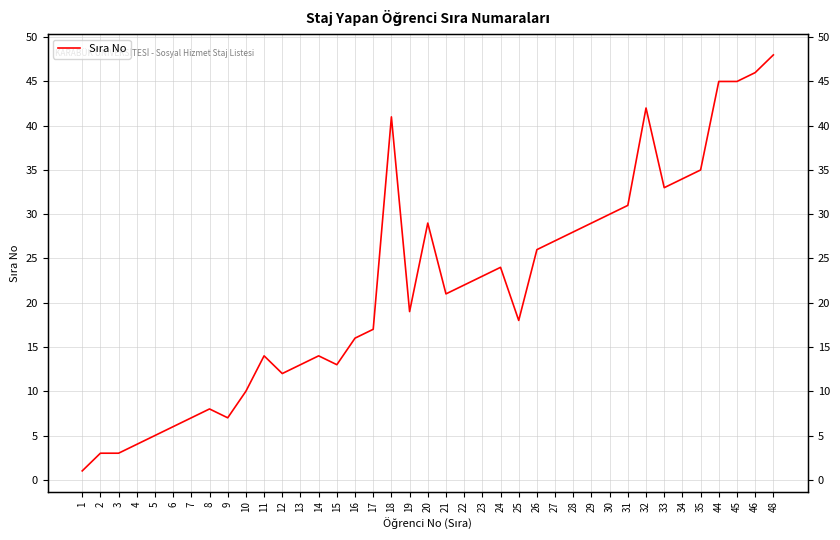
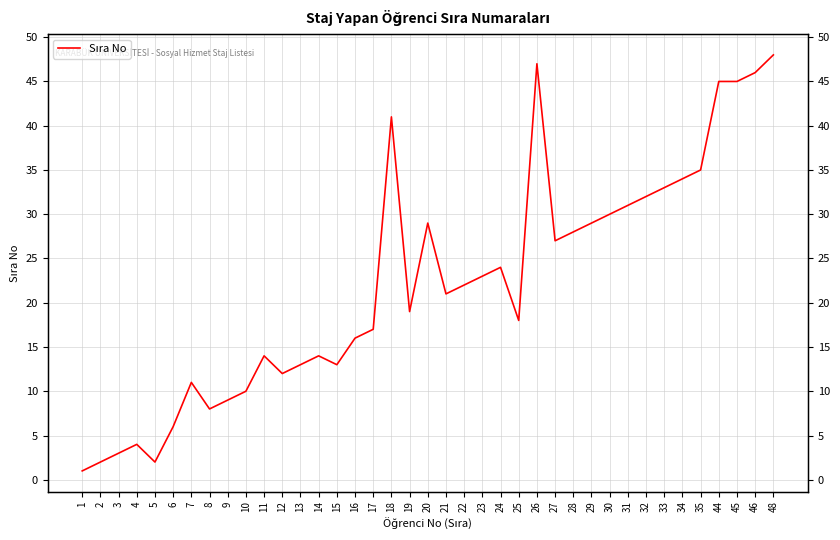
2: 3 -> 2
5: 5 -> 2
7: 7 -> 11
9: 7 -> 9
26: 26 -> 47
32: 42 -> 32
